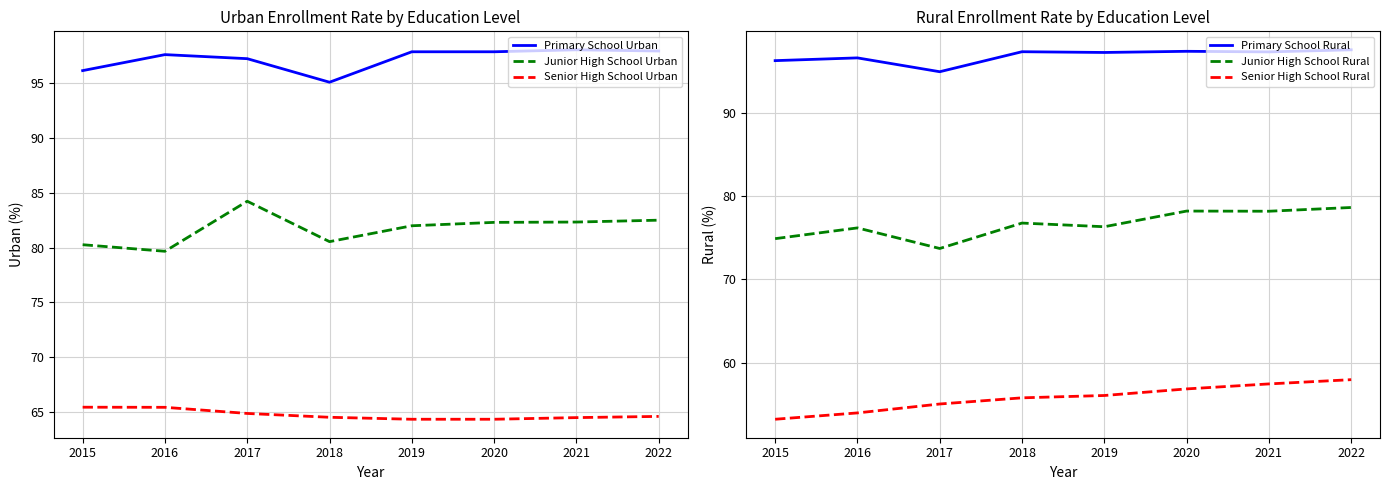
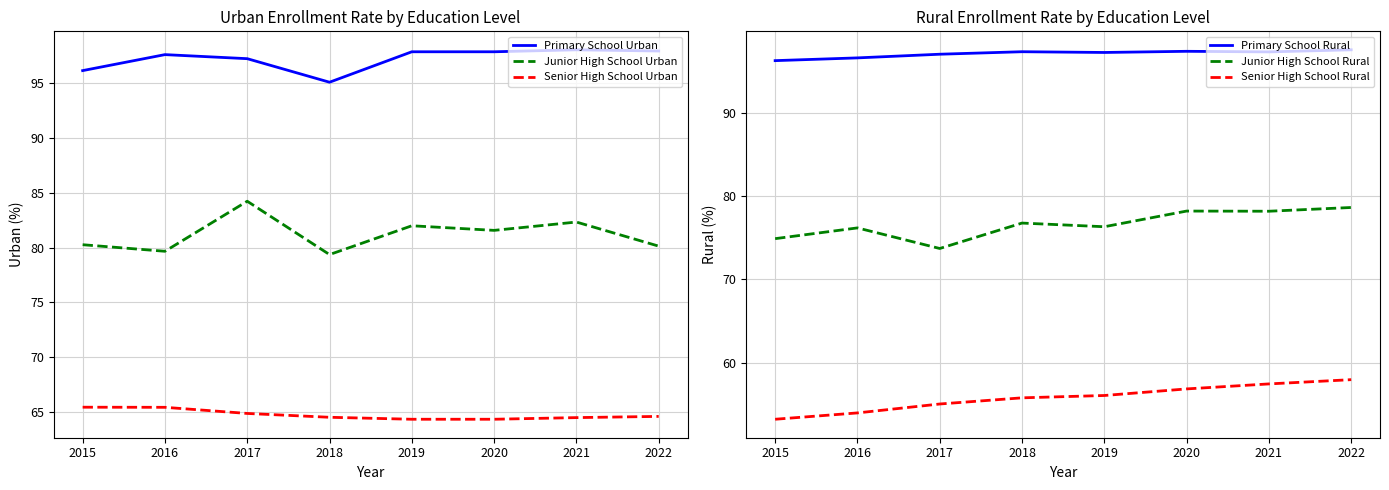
Urban Enrollment Rate by Education Level, Junior High School Urban, 2018: 80.6 -> 79.4
Urban Enrollment Rate by Education Level, Junior High School Urban, 2020: 82.3 -> 81.6
Urban Enrollment Rate by Education Level, Junior High School Urban, 2022: 82.5 -> 80.1
Rural Enrollment Rate by Education Level, Primary School Rural, 2017: 95 -> 97
